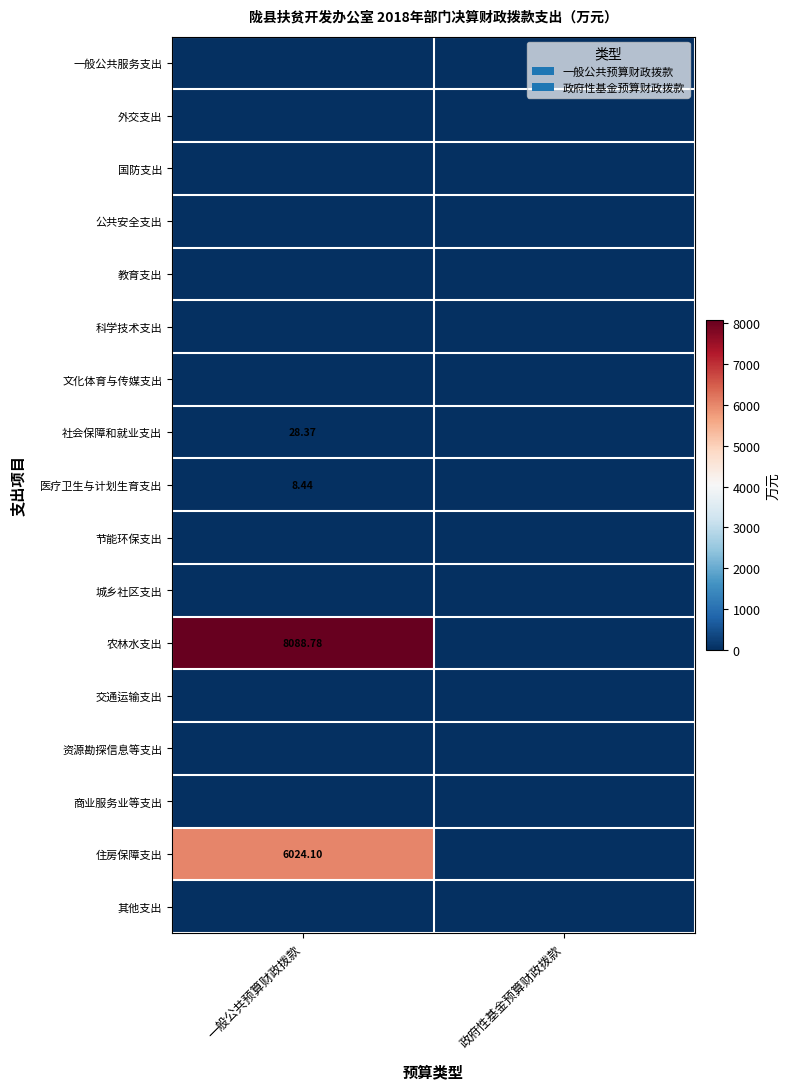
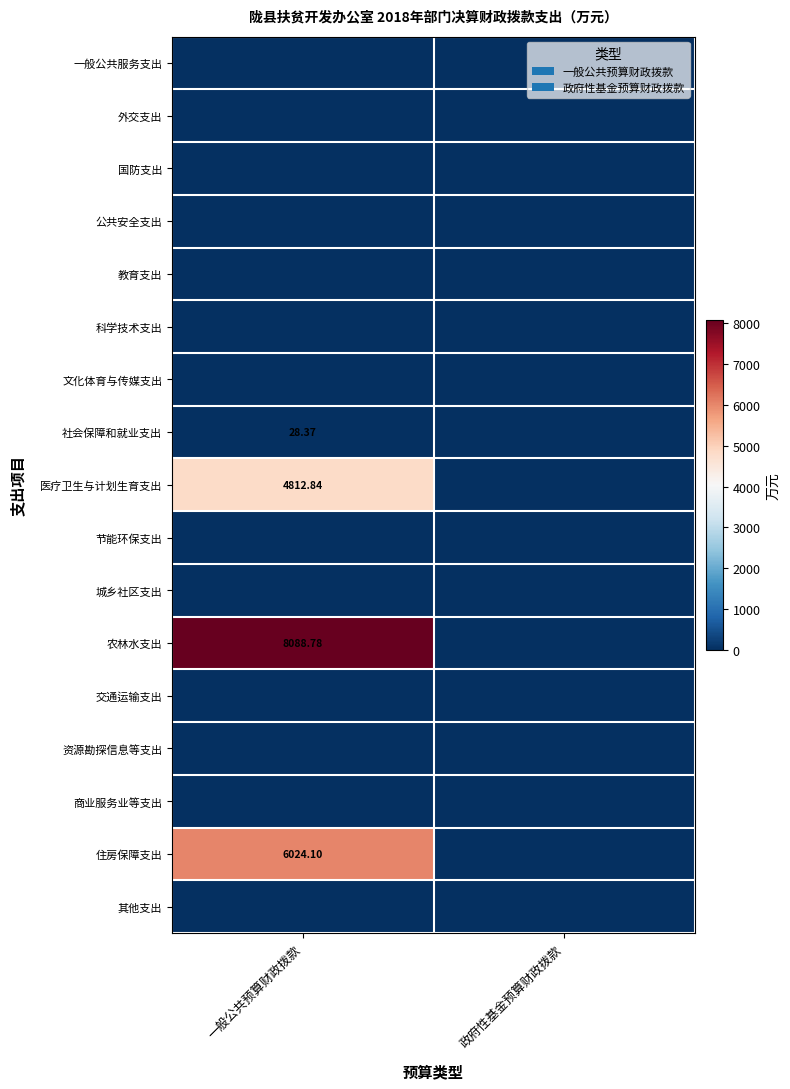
医疗卫生与计划生育支出, 一般公共预算财政拨款: 8.44 -> 4812.84
